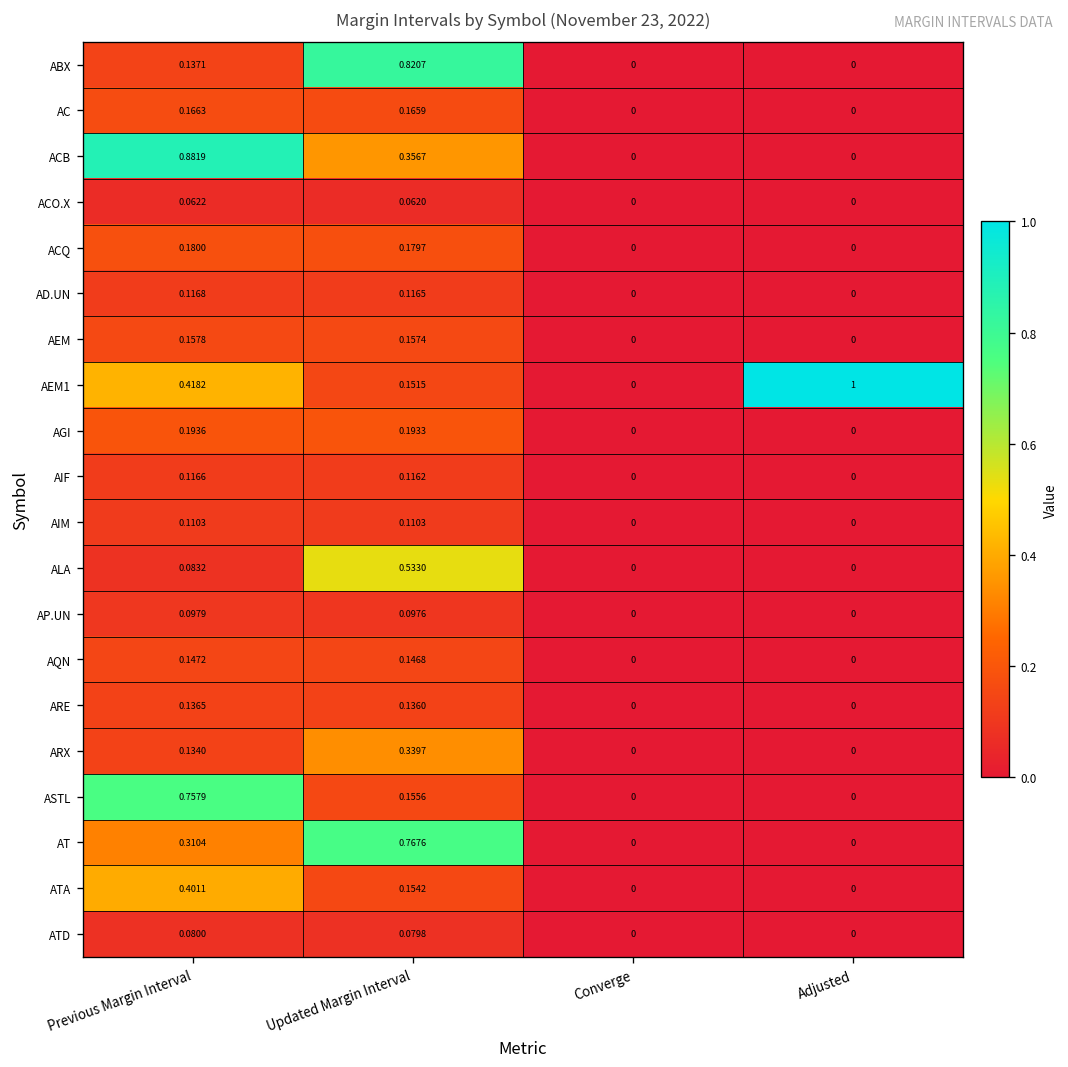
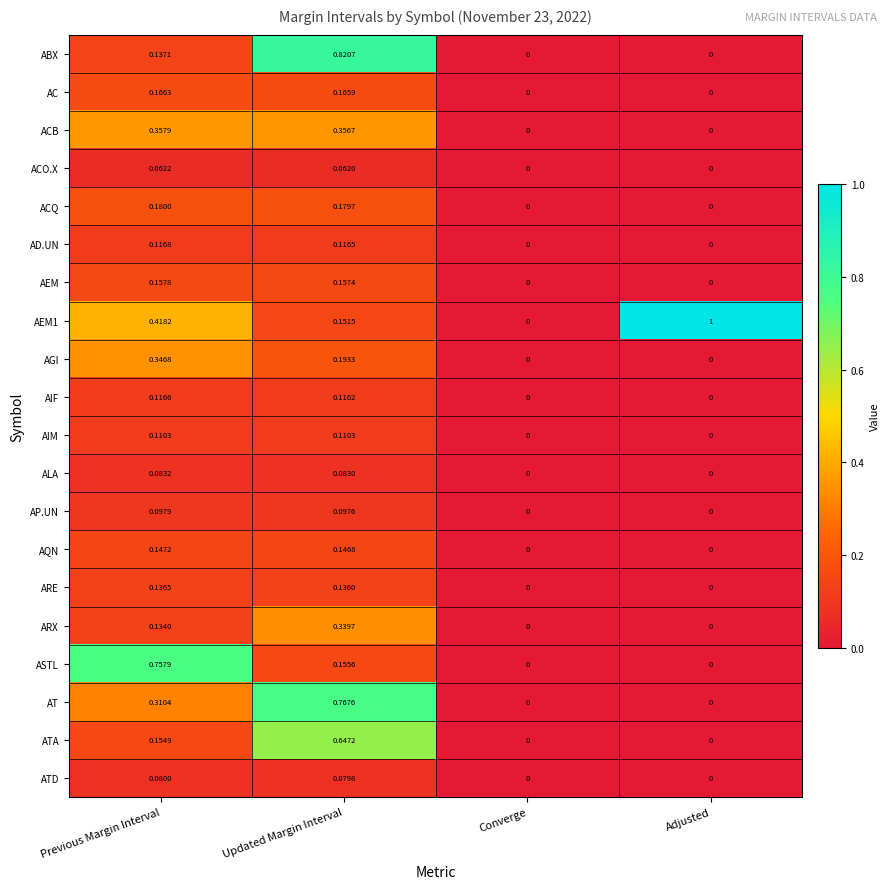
ACB, Previous Margin Interval: 0.8819 -> 0.3579
AGI, Previous Margin Interval: 0.1936 -> 0.3468
ALA, Updated Margin Interval: 0.5330 -> 0.0830
ATA, Previous Margin Interval: 0.4011 -> 0.1549
ATA, Updated Margin Interval: 0.1542 -> 0.6472
